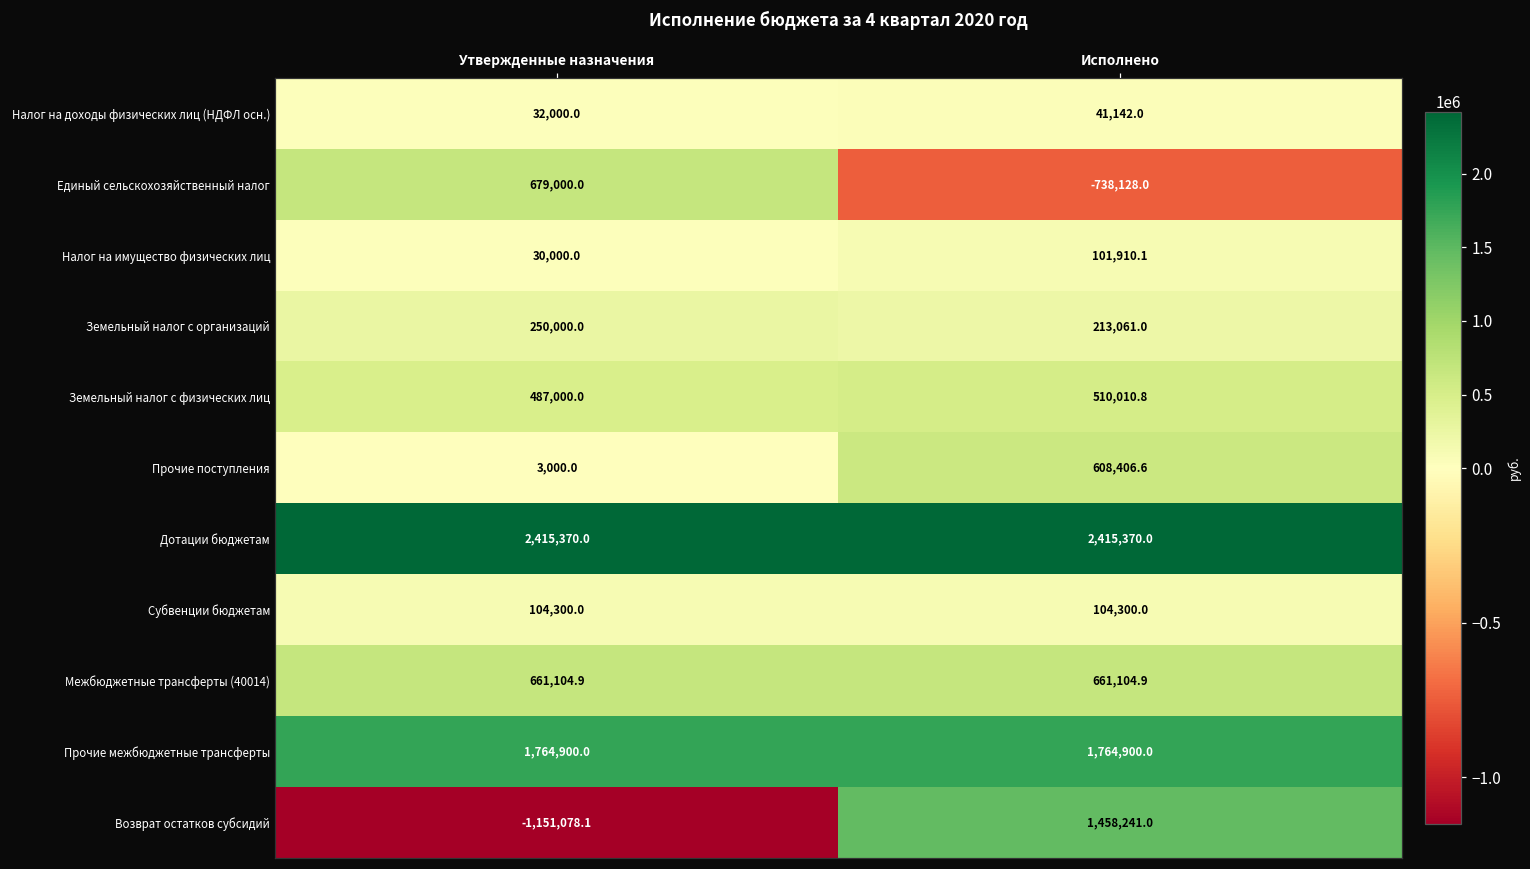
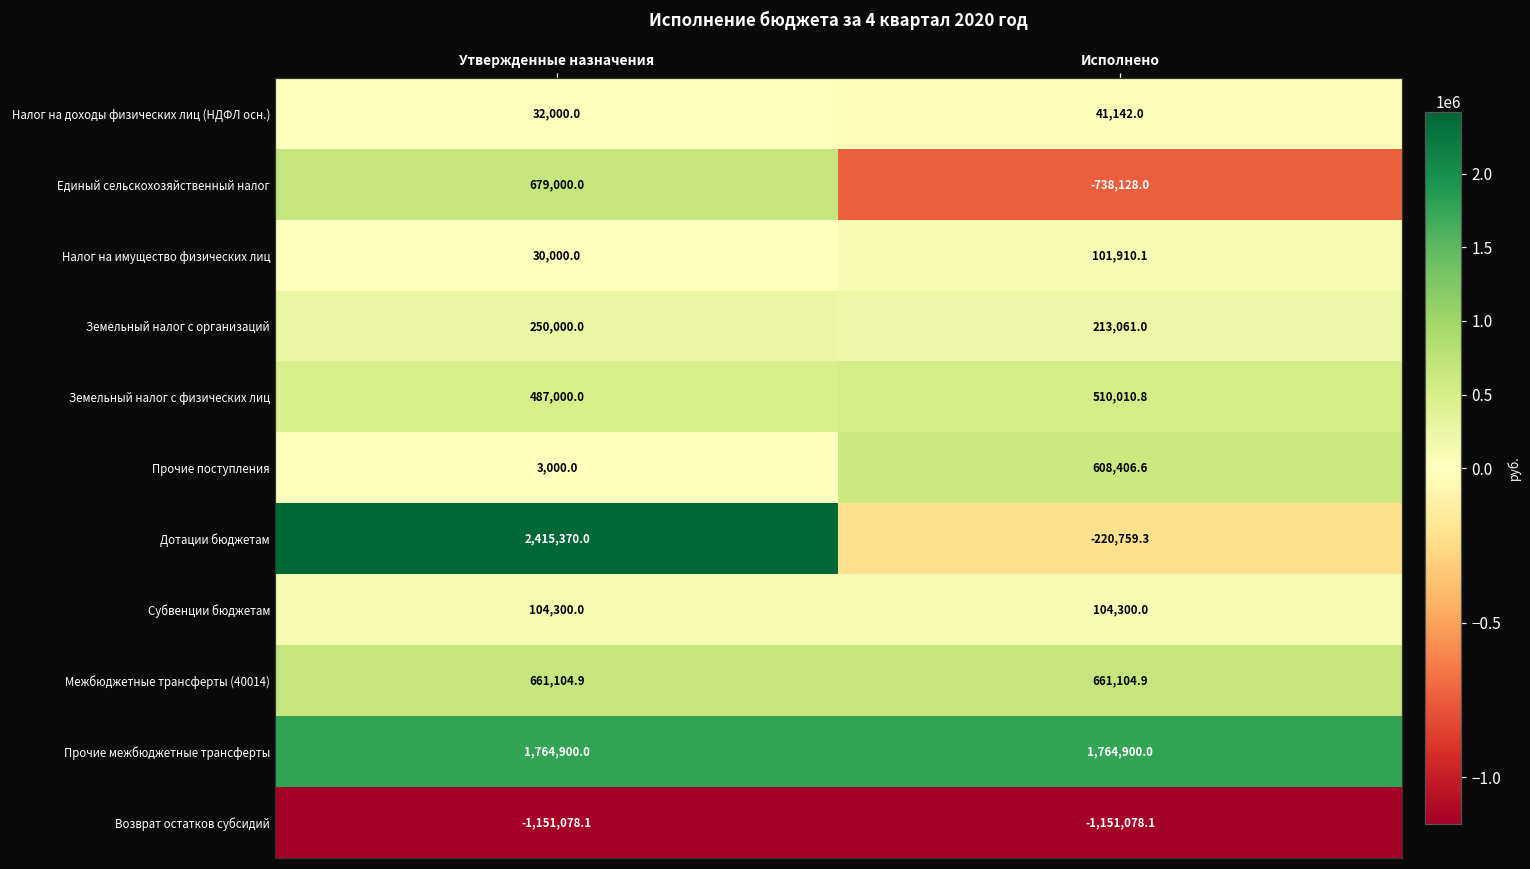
Дотации бюджетам, Исполнено: 2,415,370.0 -> -220,759.3
Возврат остатков субсидий, Исполнено: 1,458,241.0 -> -1,151,078.1
